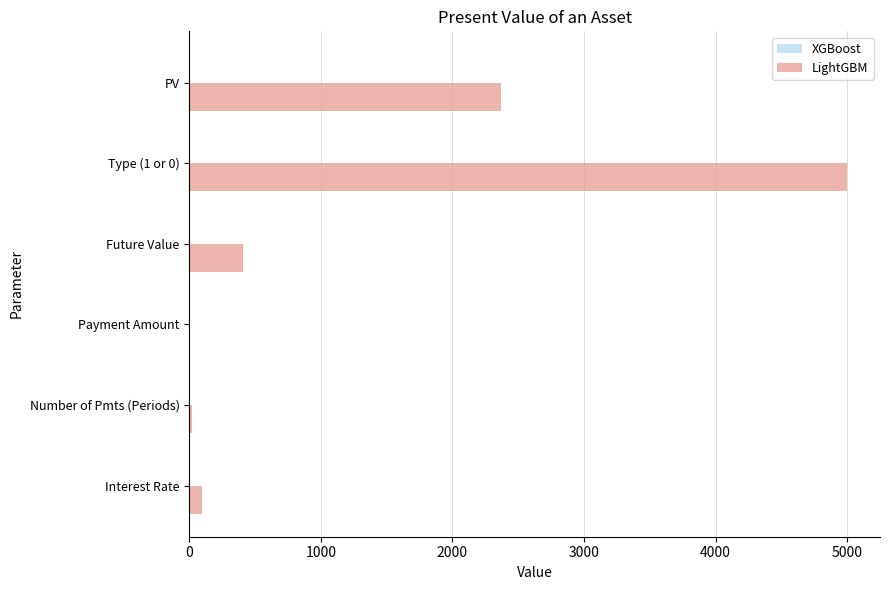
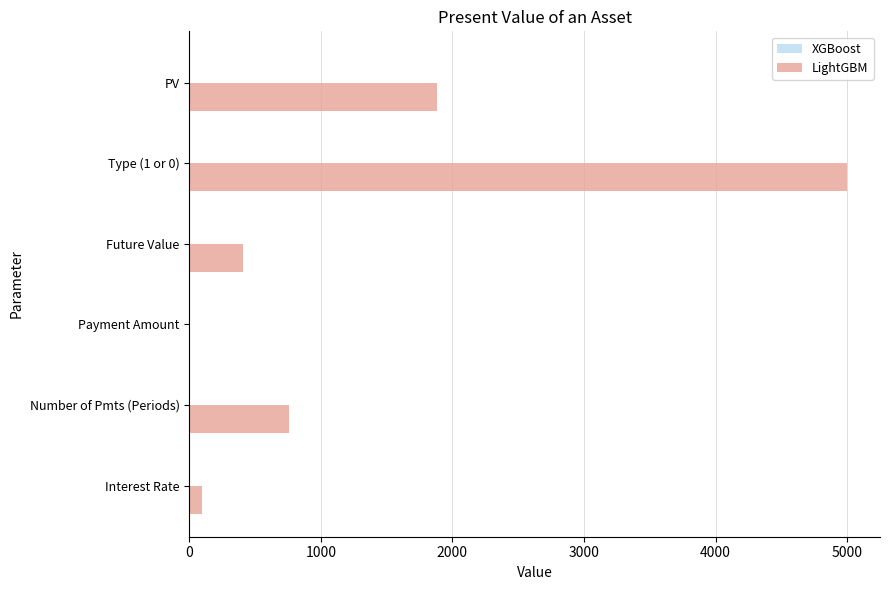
LightGBM, PV: 2370 -> 1880
LightGBM, Number of Pmts (Periods): 20 -> 750
